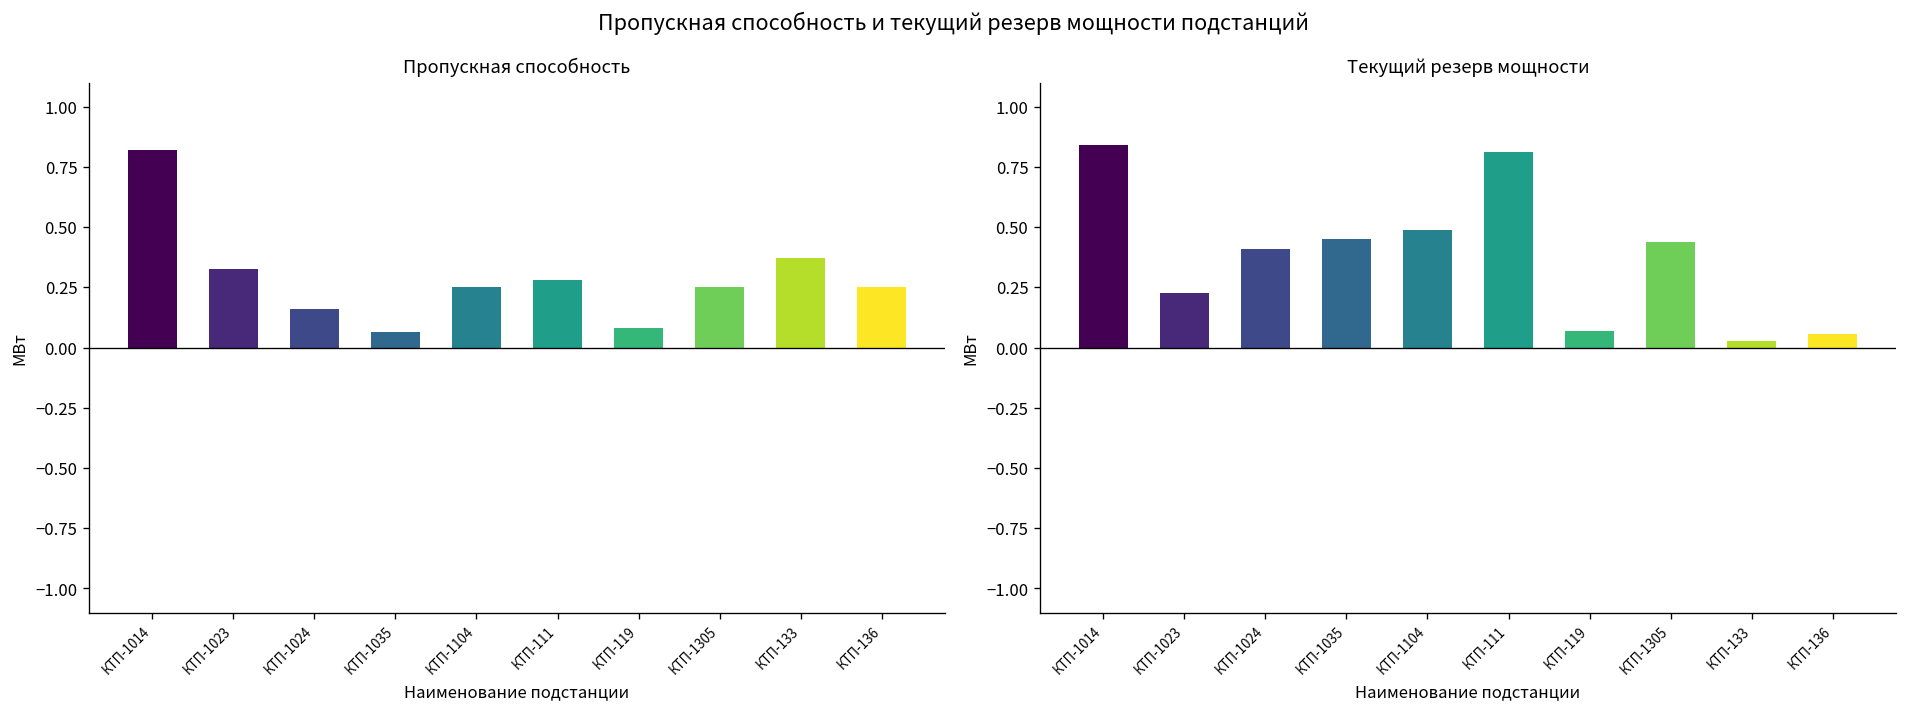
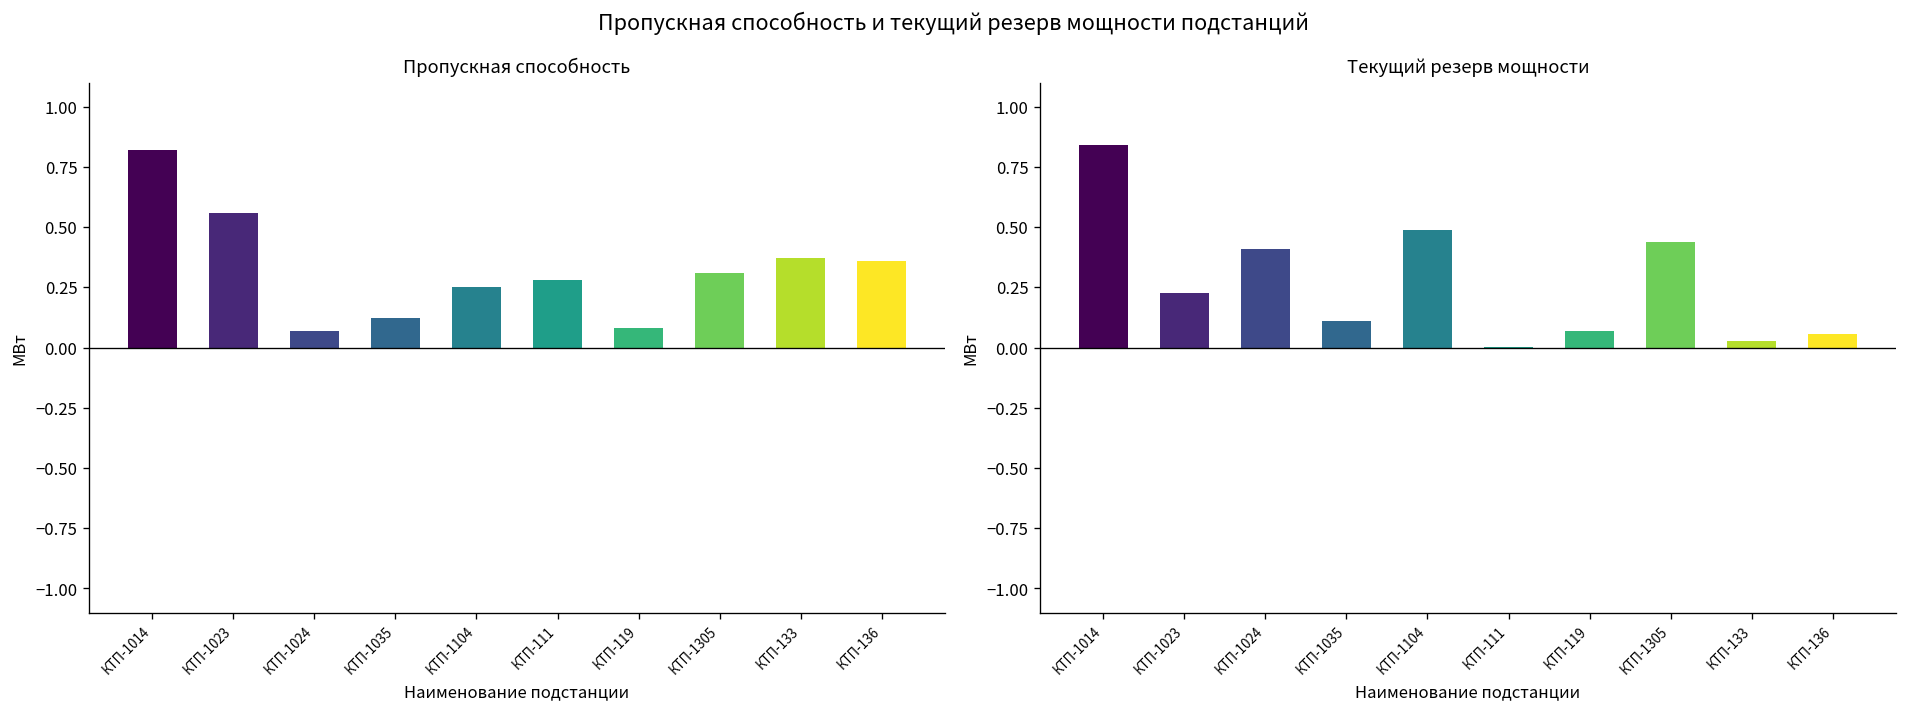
Пропускная способность, КТП-1023: 0.33 -> 0.56
Пропускная способность, КТП-1024: 0.16 -> 0.07
Пропускная способность, КТП-1035: 0.06 -> 0.12
Пропускная способность, КТП-1305: 0.25 -> 0.31
Пропускная способность, КТП-136: 0.25 -> 0.36
Текущий резерв мощности, КТП-1035: 0.45 -> 0.11
Текущий резерв мощности, КТП-111: 0.81 -> 0.00
